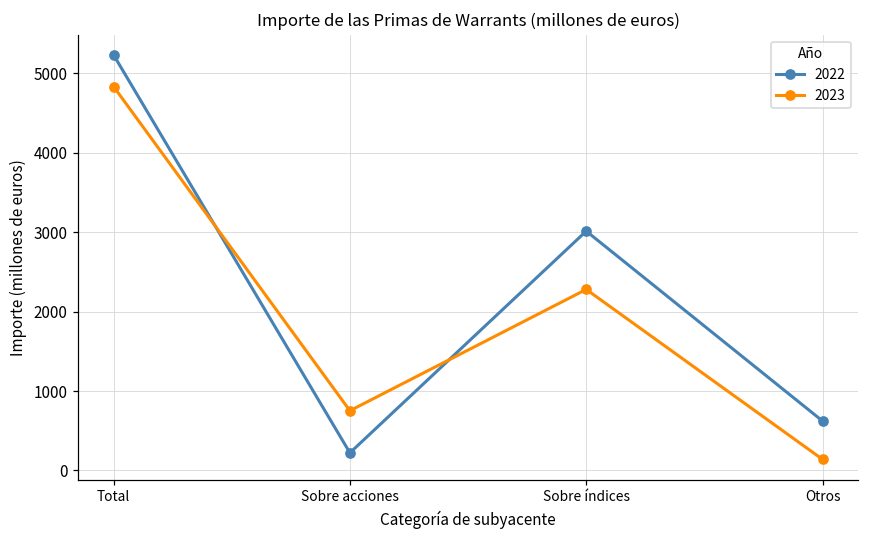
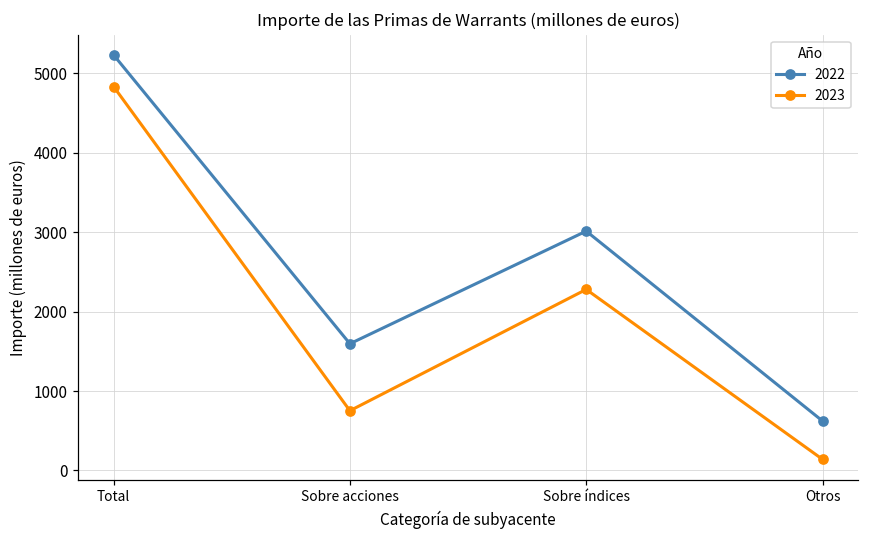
2022, Sobre acciones: 200 -> 1600
